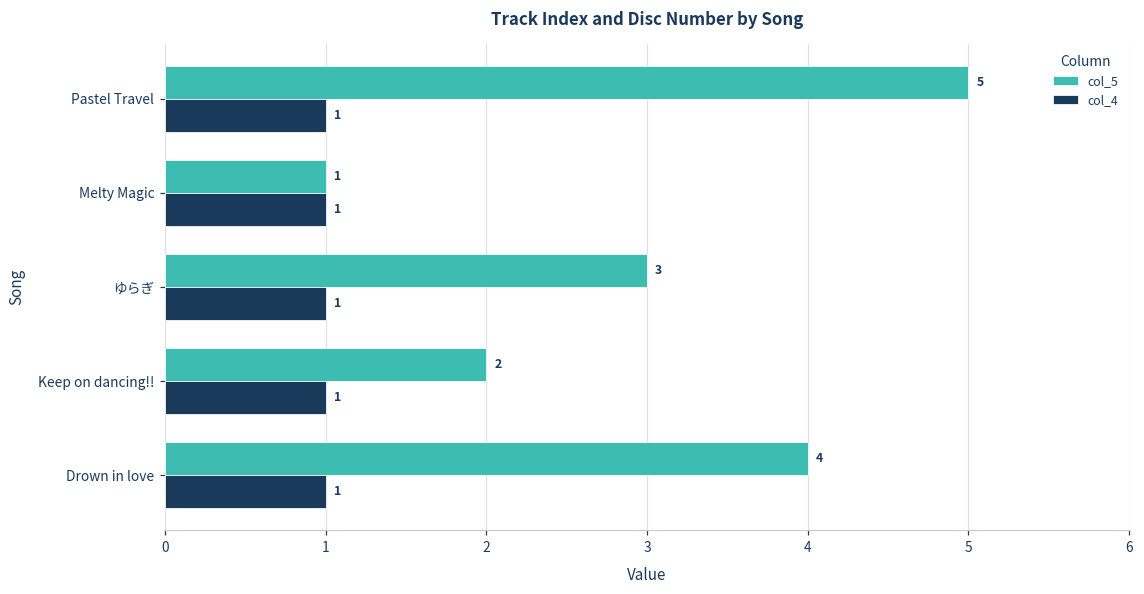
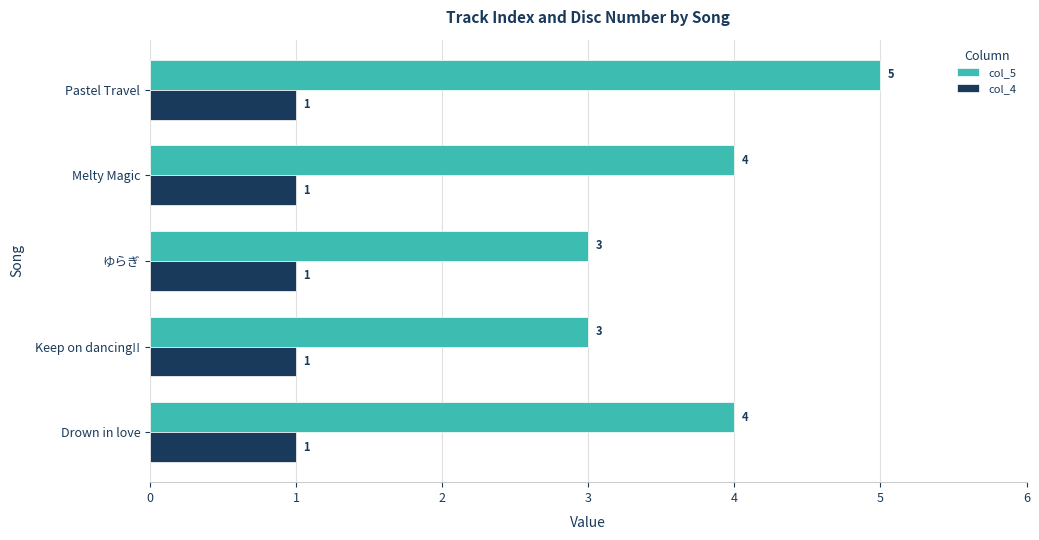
col_5, Melty Magic: 1 -> 4
col_5, Keep on dancing!!: 2 -> 3
